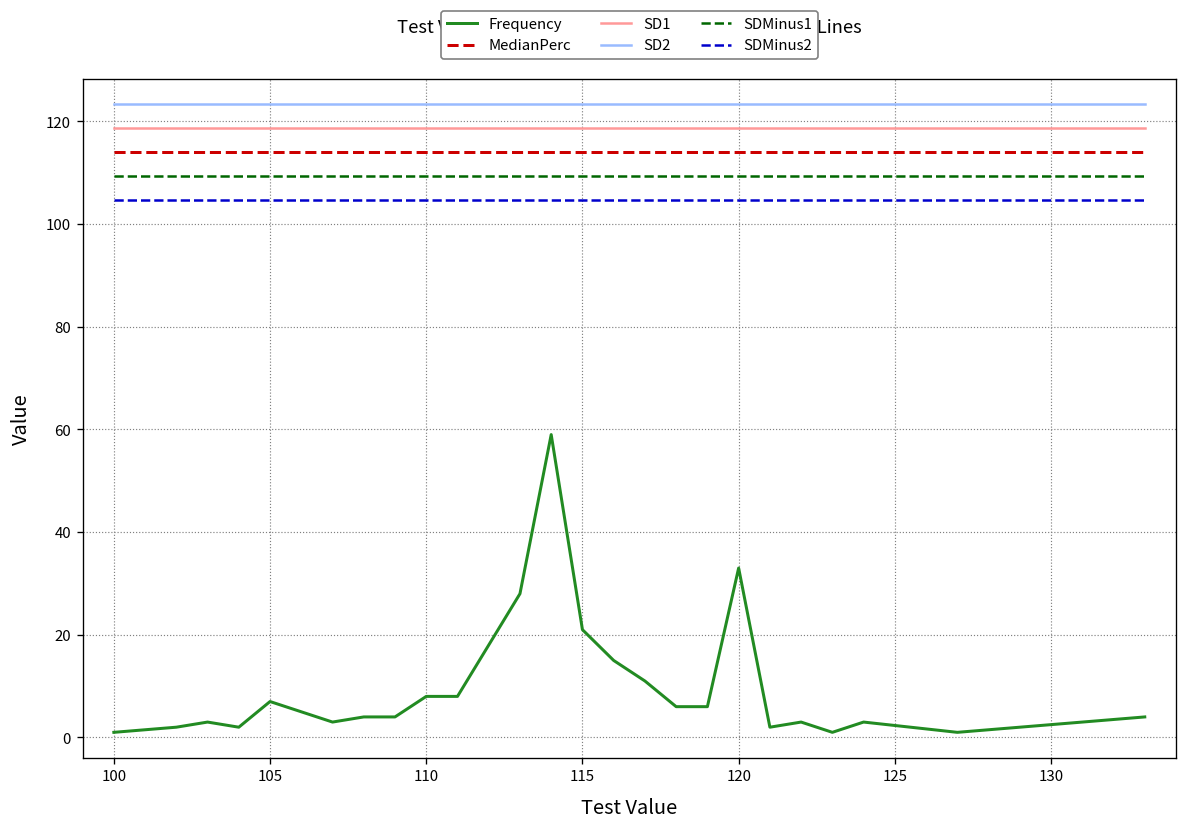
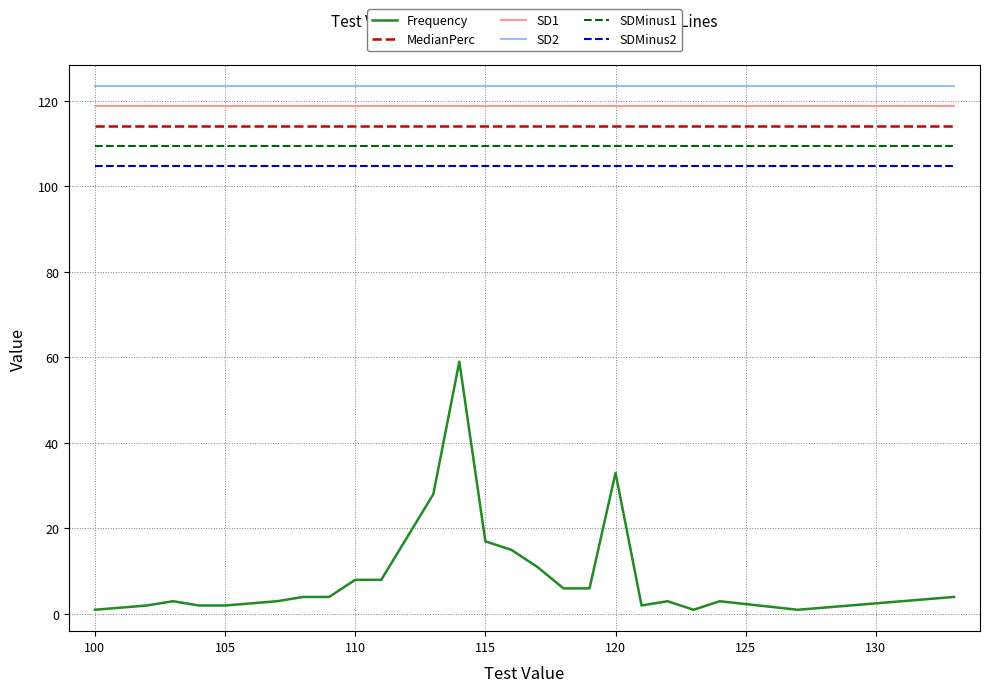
Frequency, 105: 7 -> 2
Frequency, 115: 21 -> 17
